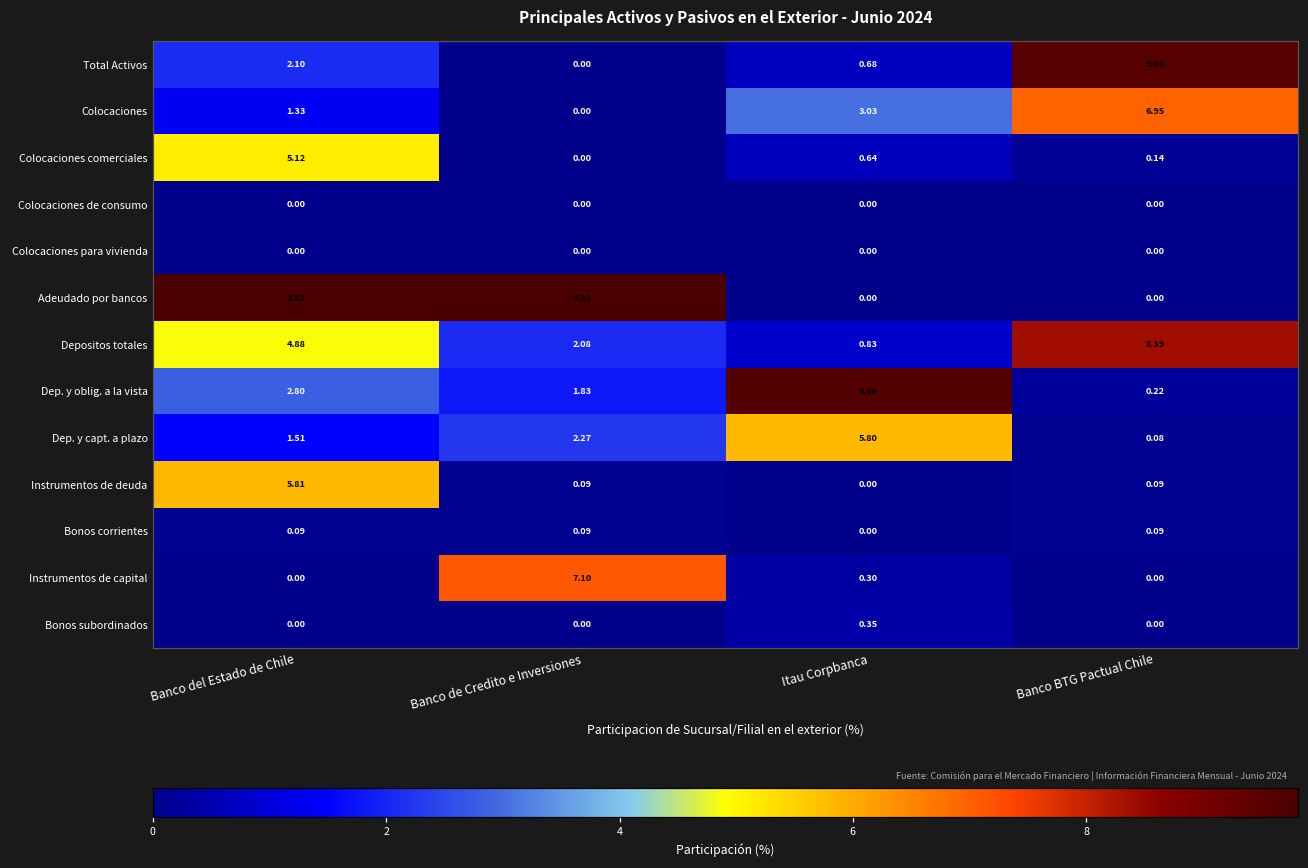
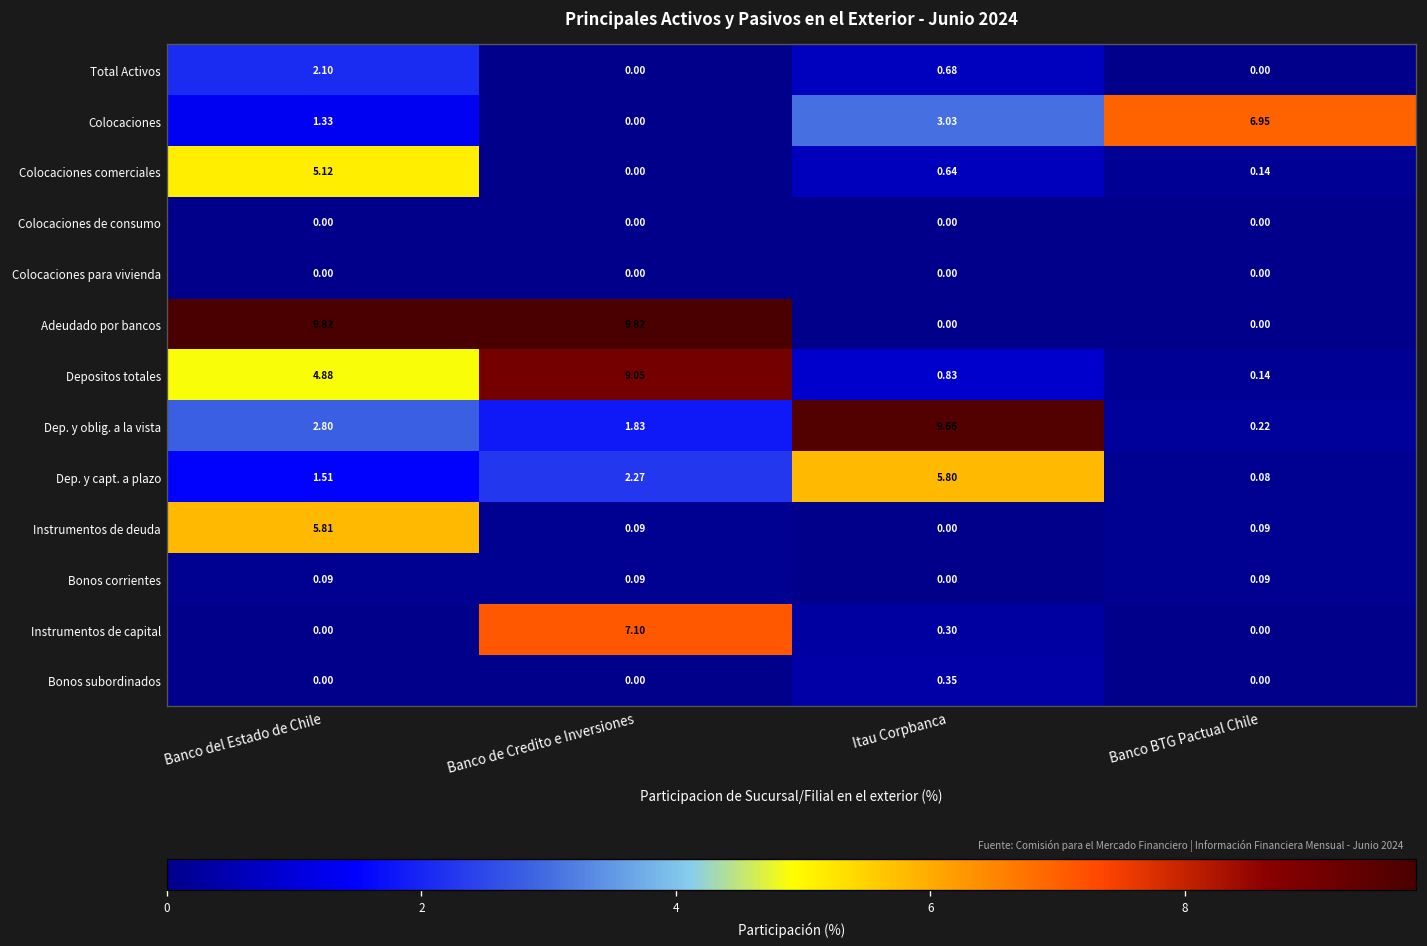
Total Activos, Banco BTG Pactual Chile: 9.60 -> 0.00
Depositos totales, Banco de Credito e Inversiones: 2.08 -> 9.05
Depositos totales, Banco BTG Pactual Chile: 8.39 -> 0.14
